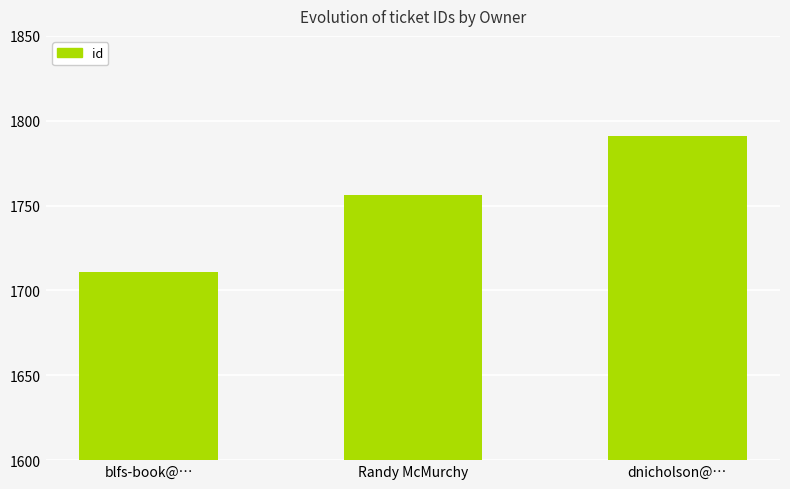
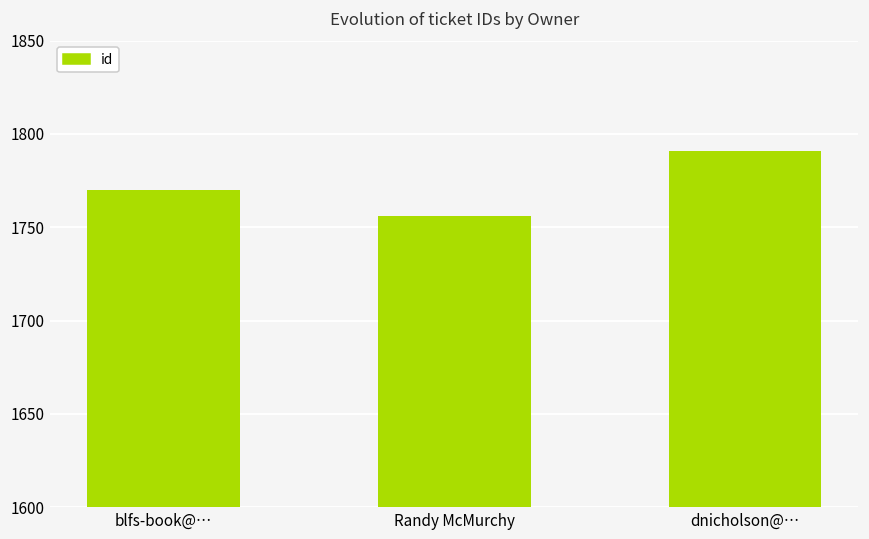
blfs-book@…: 1711 -> 1770
